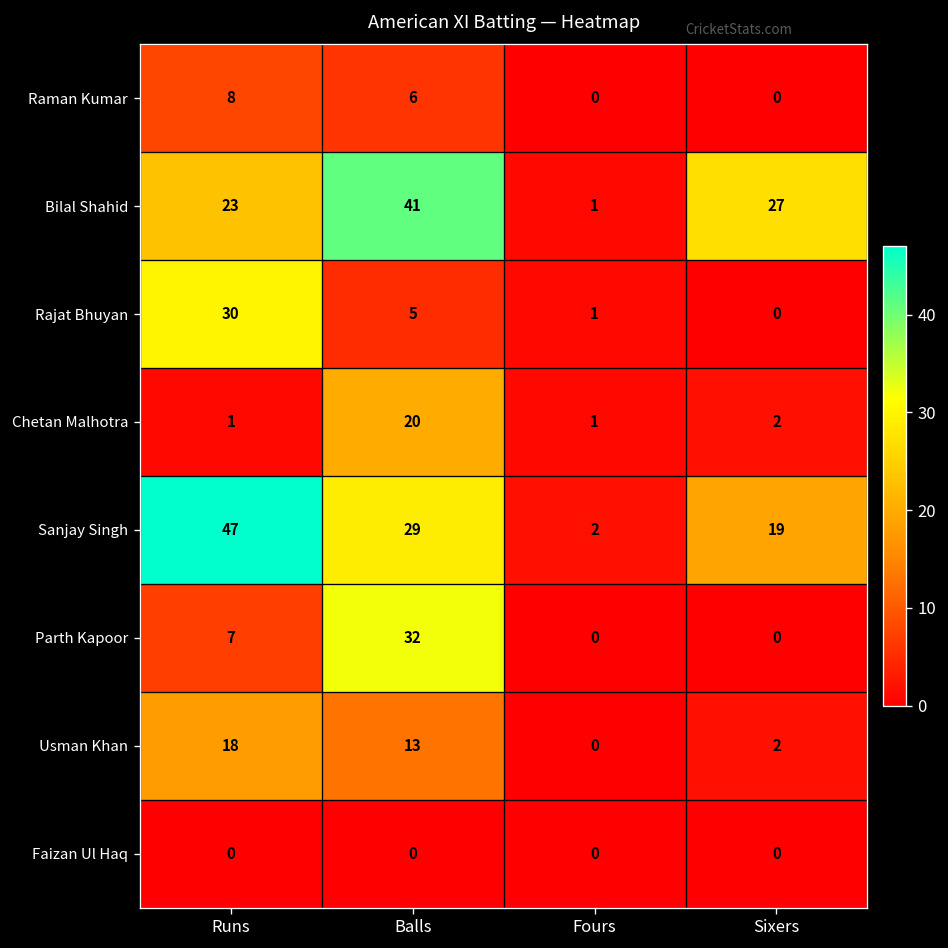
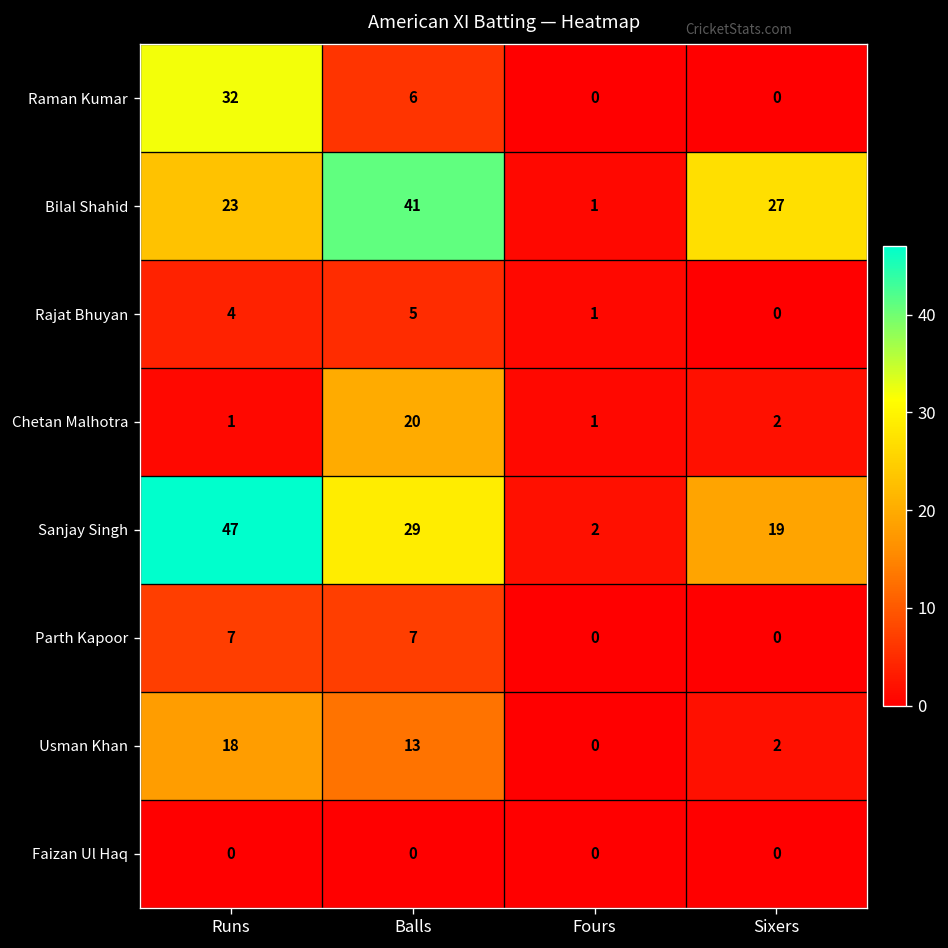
Raman Kumar, Runs: 8 -> 32
Rajat Bhuyan, Runs: 30 -> 4
Parth Kapoor, Balls: 32 -> 7
